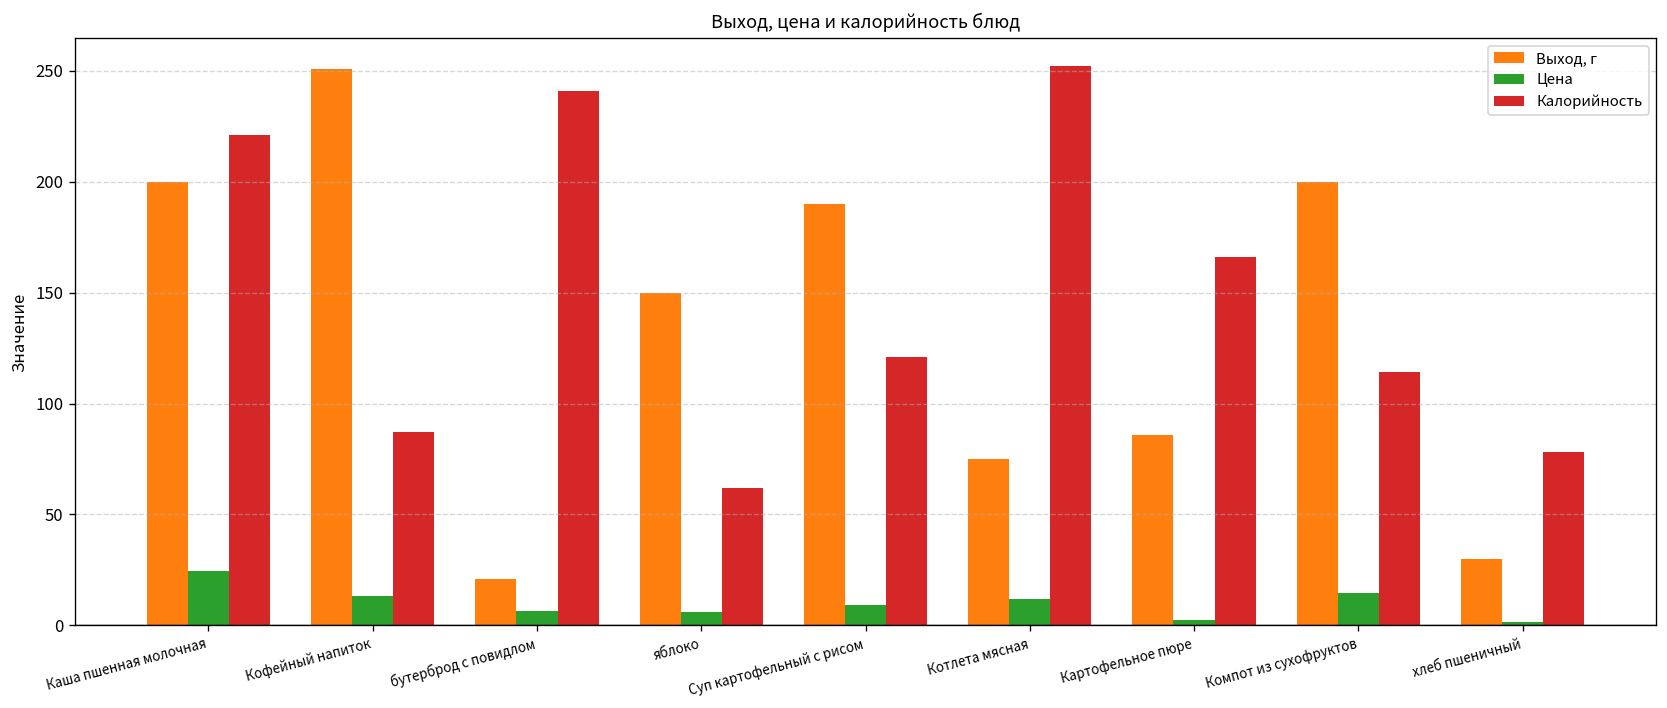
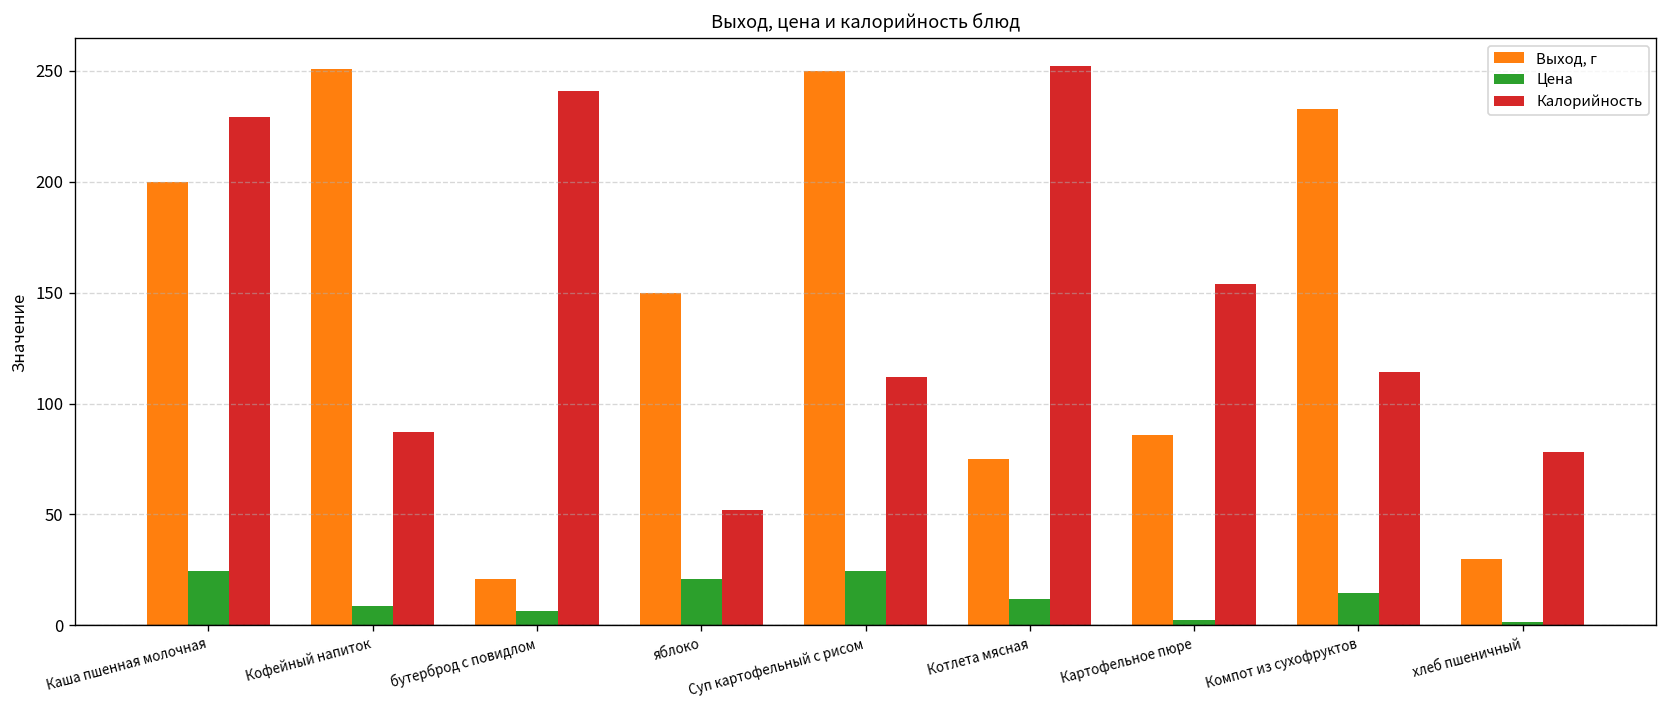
Калорийность, Каша пшенная молочная: 221 -> 229
Цена, Кофейный напиток: 13 -> 9
Цена, яблоко: 6 -> 21
Калорийность, яблоко: 62 -> 52
Выход, г, Суп картофельный с рисом: 190 -> 250
Цена, Суп картофельный с рисом: 9 -> 24
Калорийность, Суп картофельный с рисом: 121 -> 112
Калорийность, Картофельное пюре: 166 -> 154
Выход, г, Компот из сухофруктов: 200 -> 233
